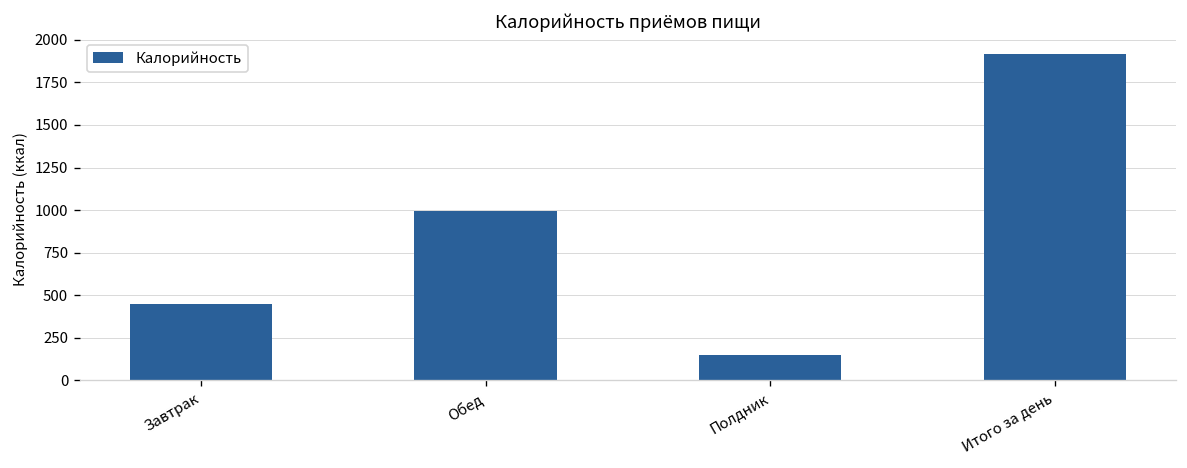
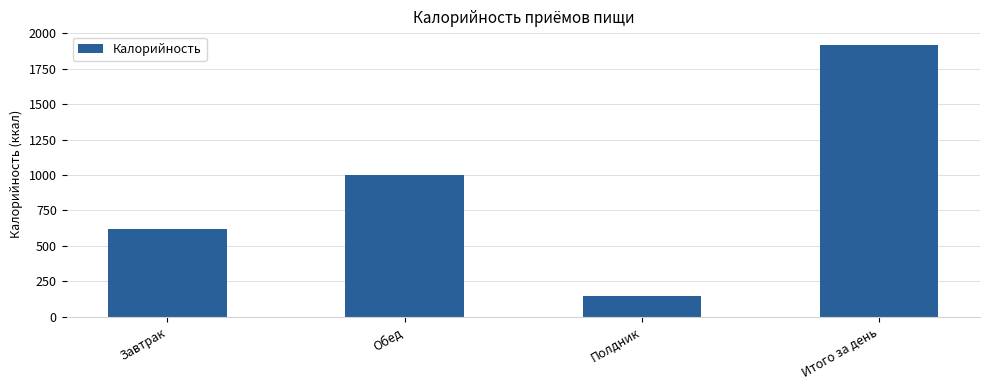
Завтрак: 450 -> 620
